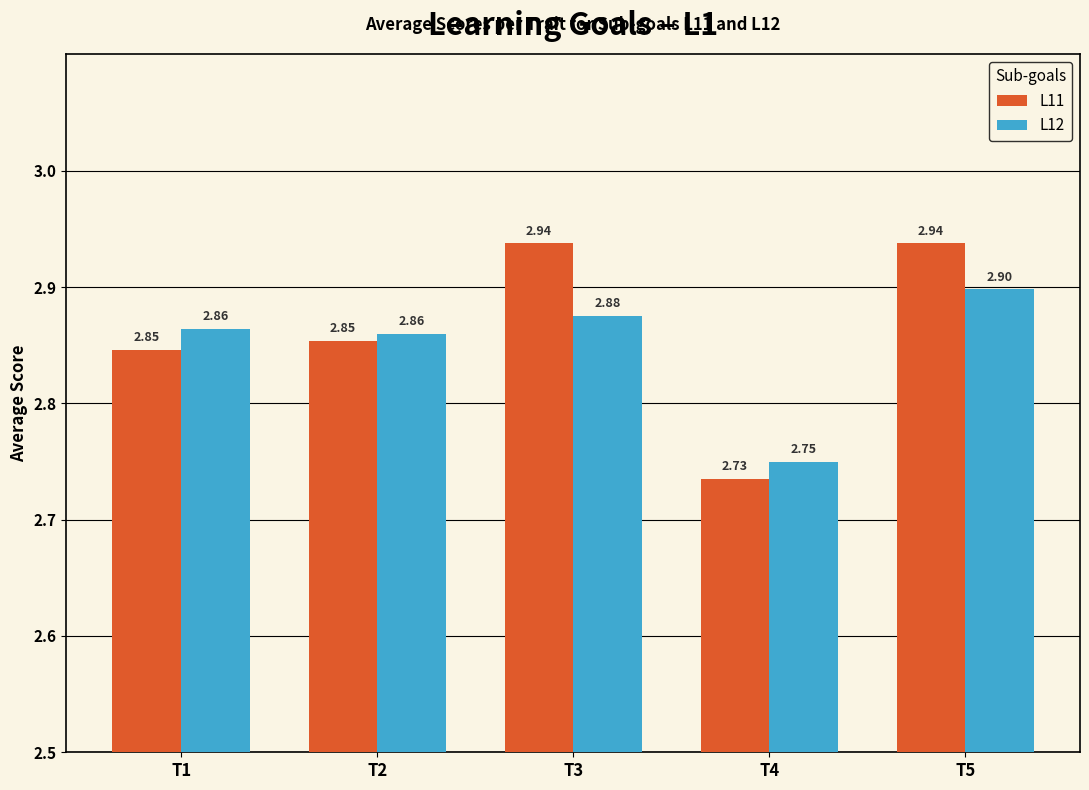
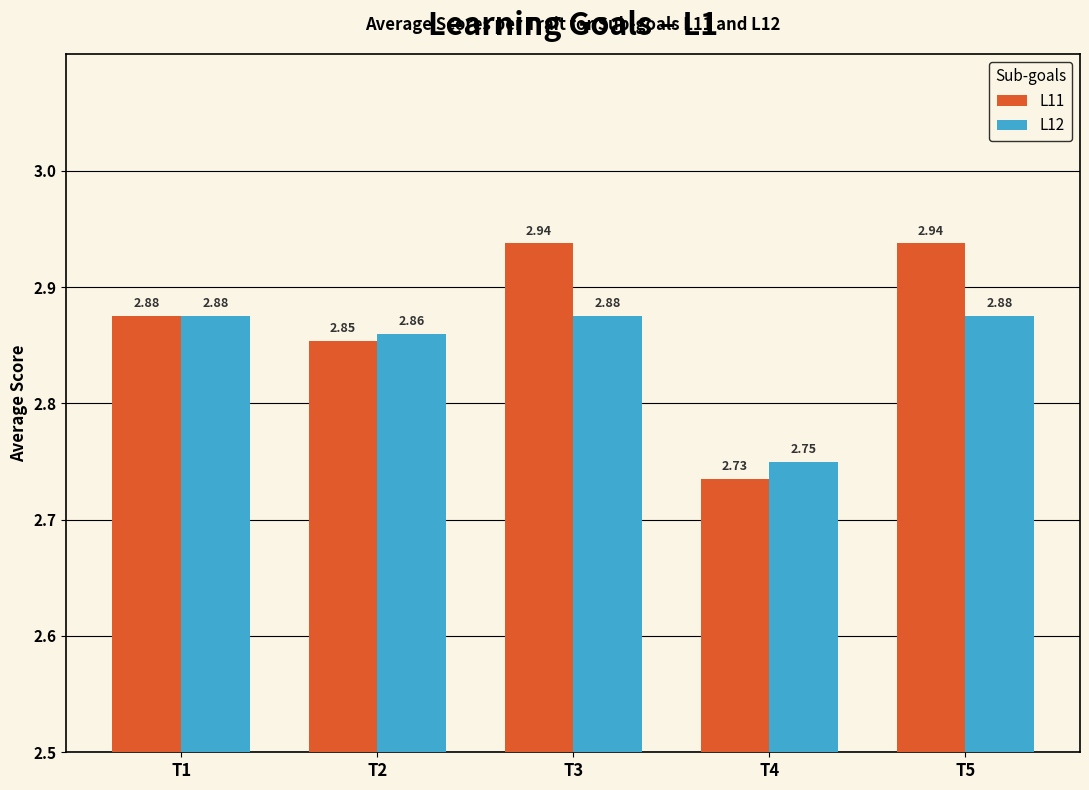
L11, T1: 2.85 -> 2.88
L12, T1: 2.86 -> 2.88
L12, T5: 2.90 -> 2.88
